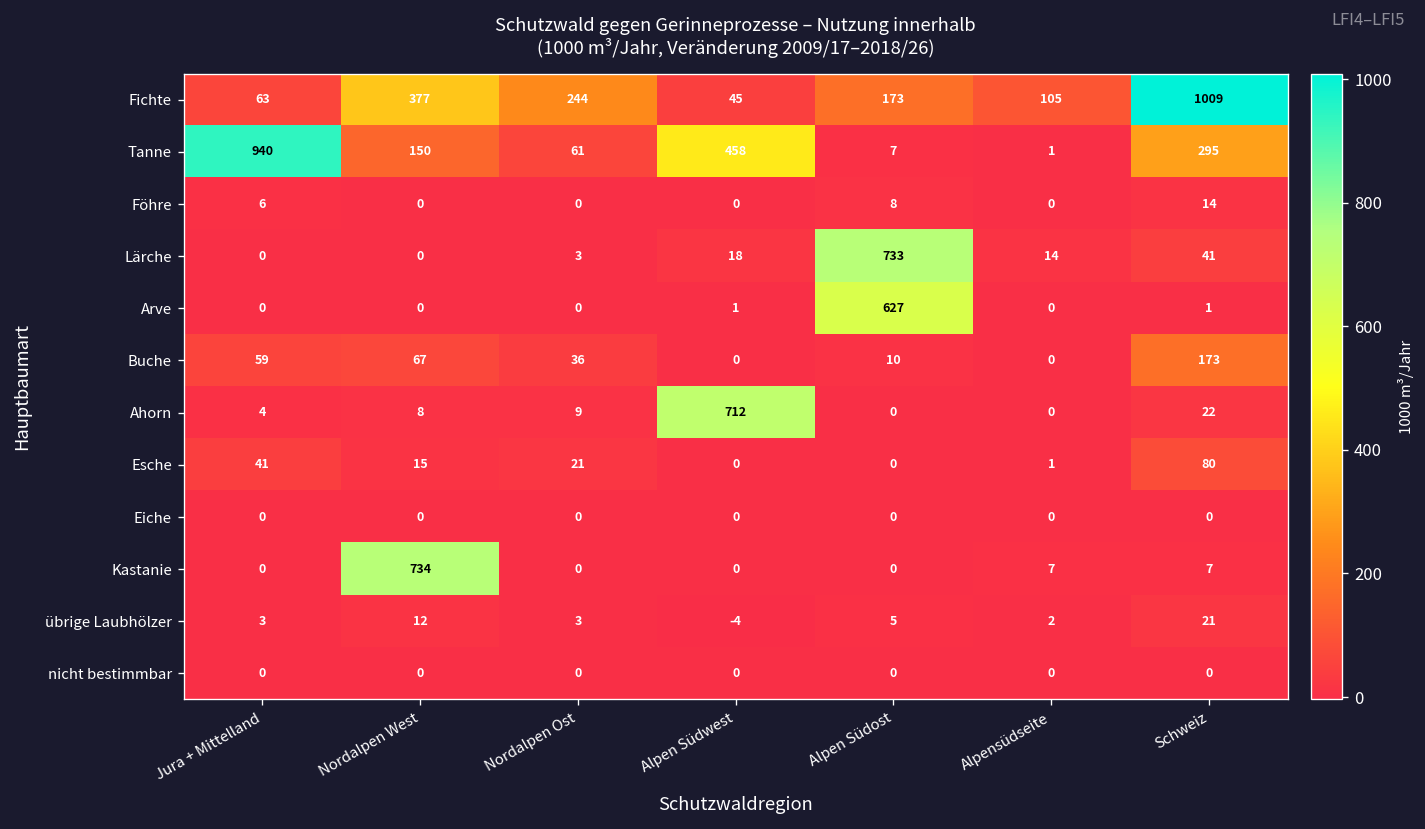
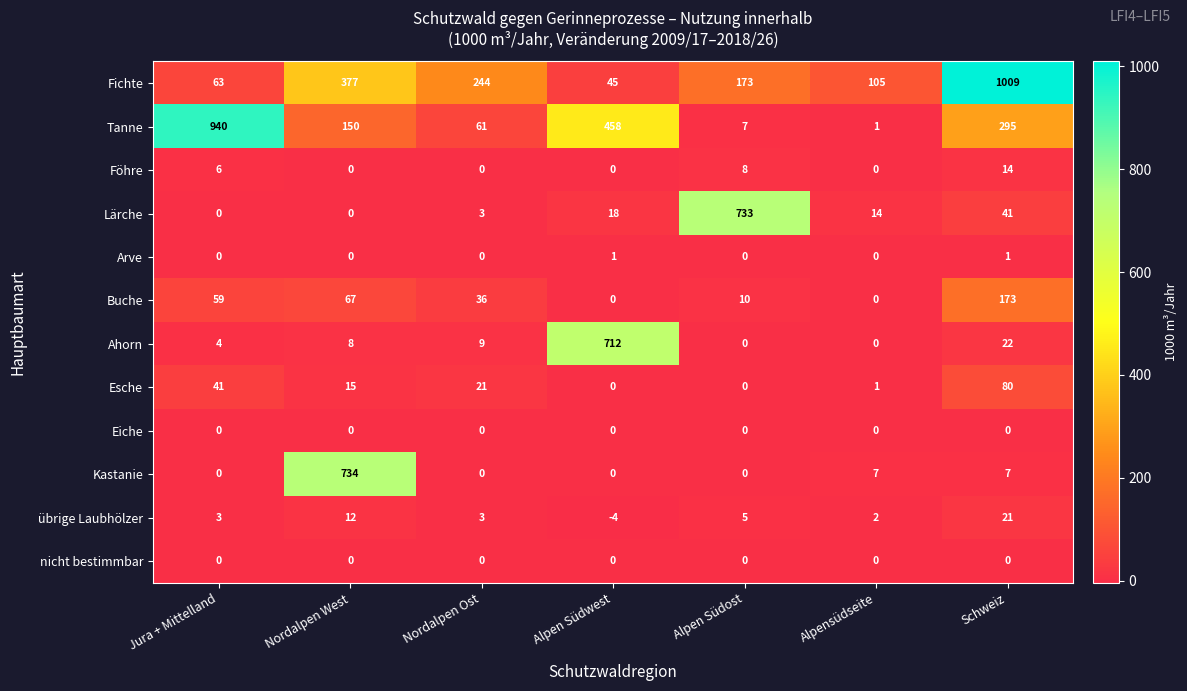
Arve, Alpen Südost: 627 -> 0
